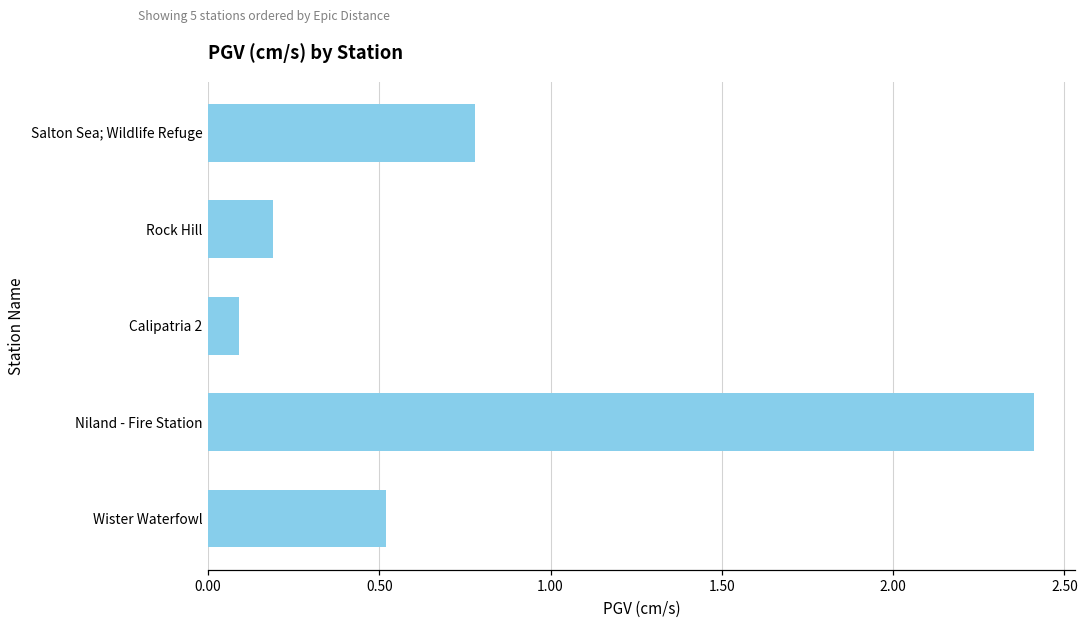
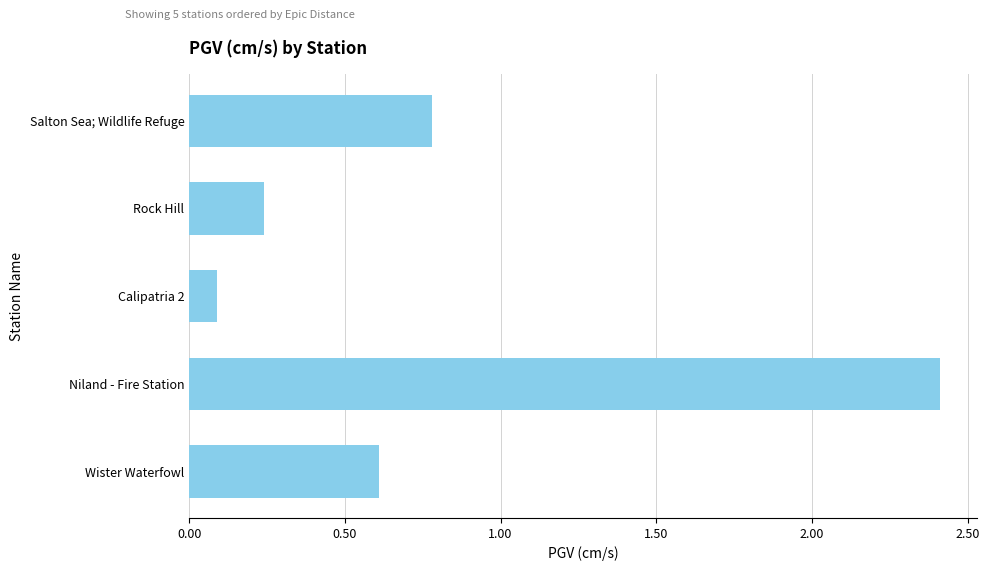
Rock Hill: 0.19 -> 0.24
Wister Waterfowl: 0.52 -> 0.61
